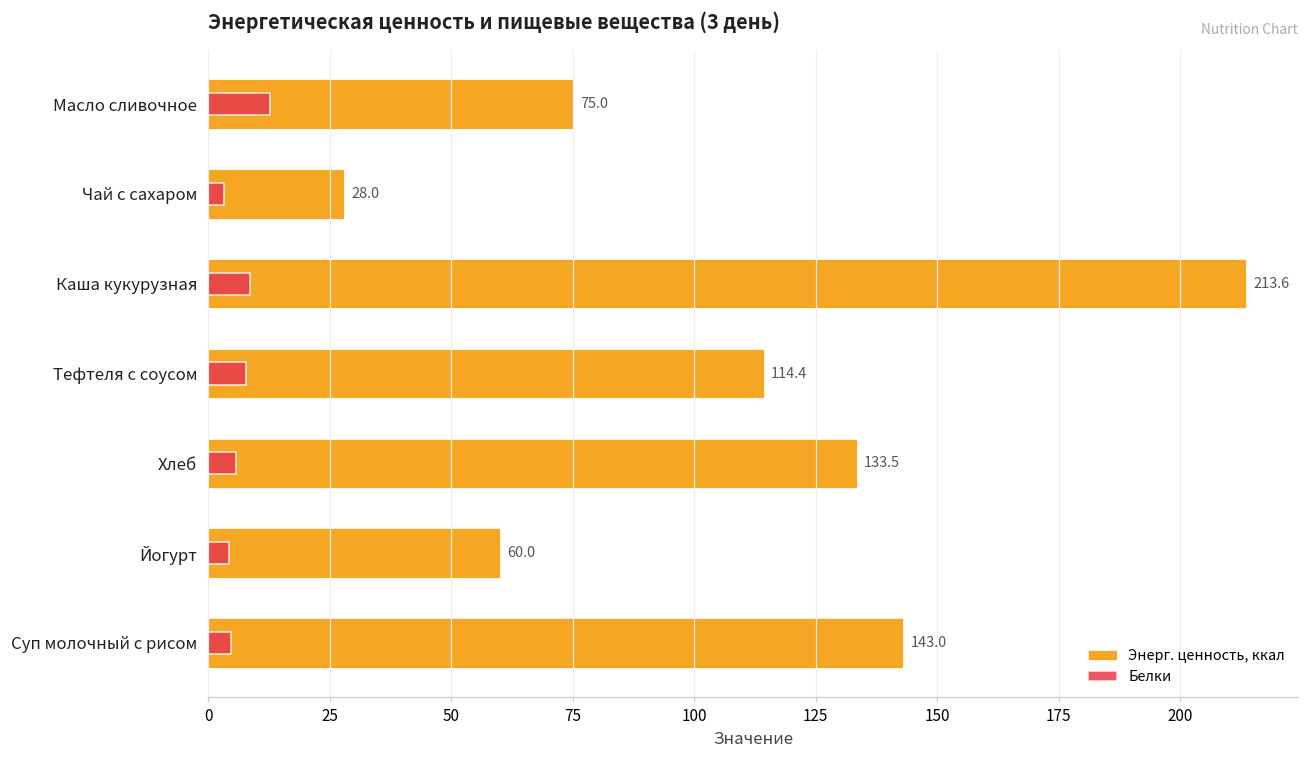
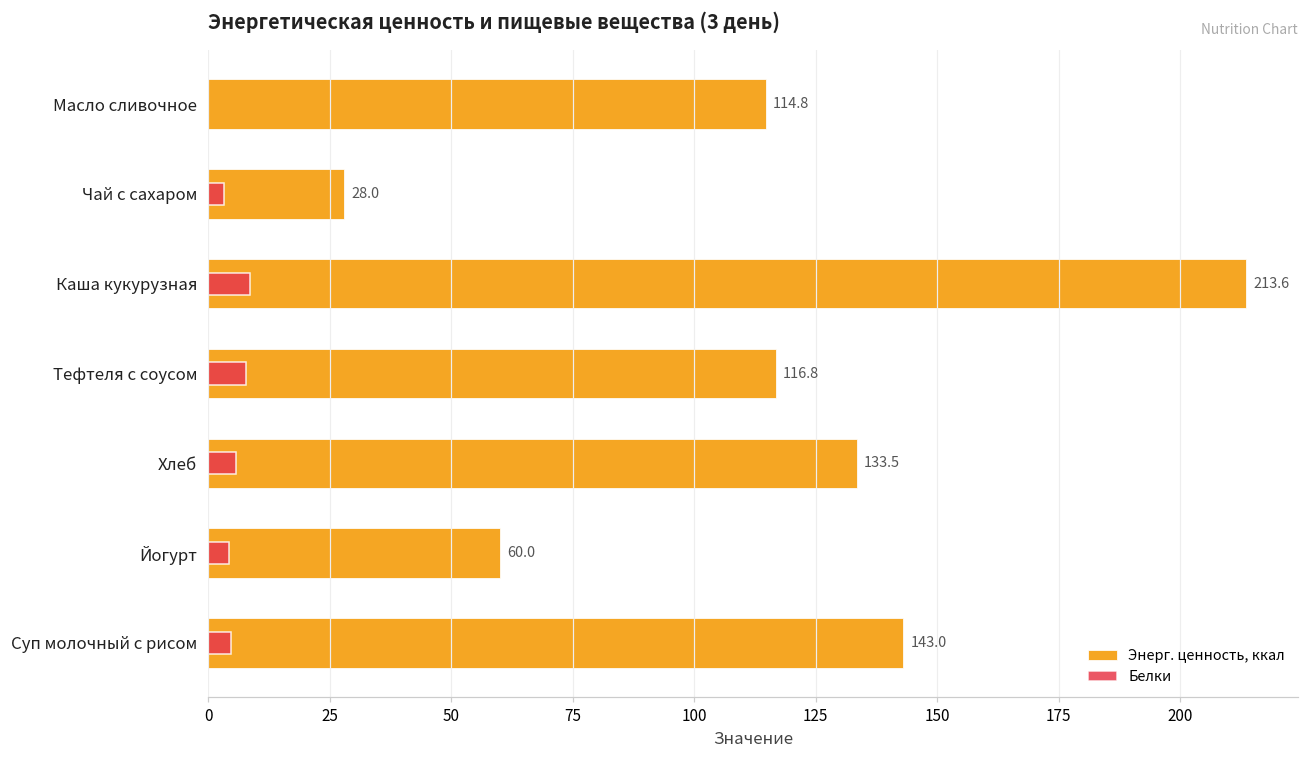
Энерг. ценность, ккал, Масло сливочное: 75.0 -> 114.8
Белки, Масло сливочное: 13 -> 0
Энерг. ценность, ккал, Тефтеля с соусом: 114.4 -> 116.8
